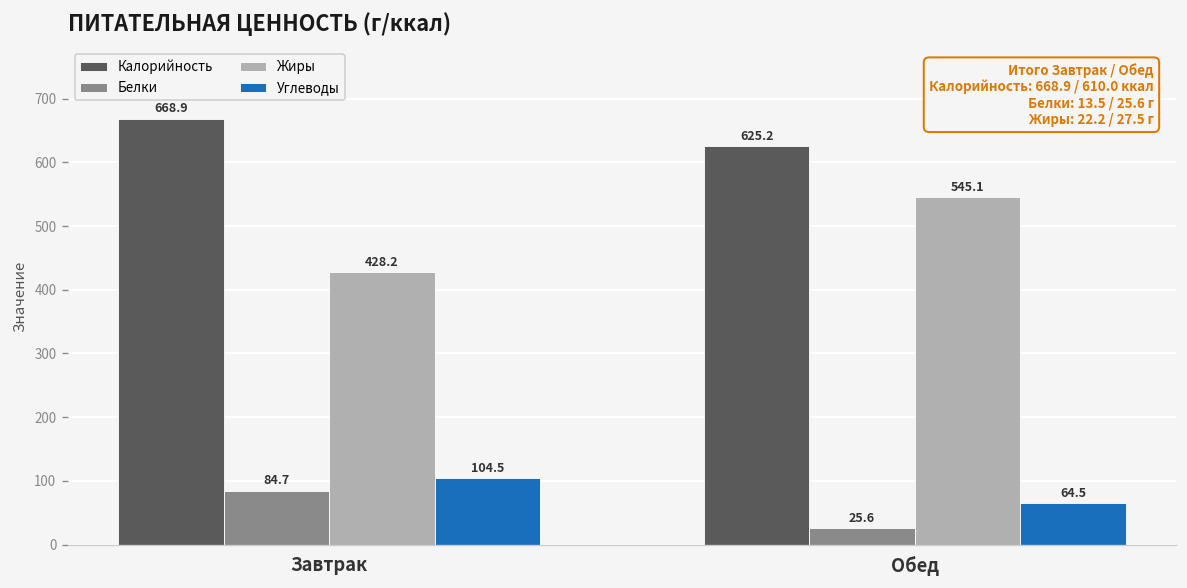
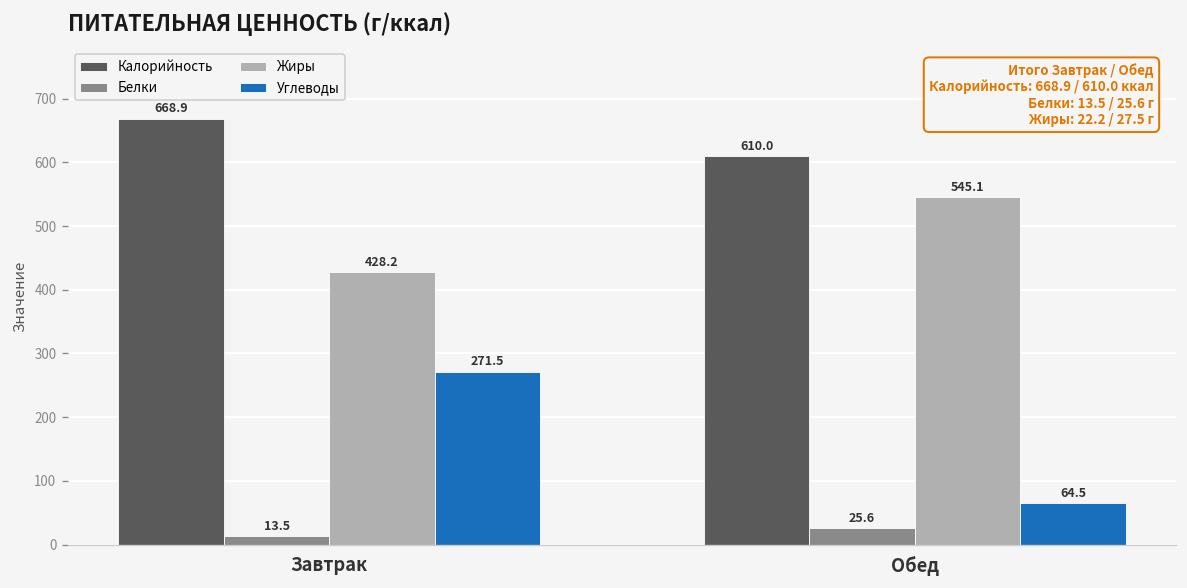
Белки, Завтрак: 84.7 -> 13.5
Углеводы, Завтрак: 104.5 -> 271.5
Калорийность, Обед: 625.2 -> 610.0
